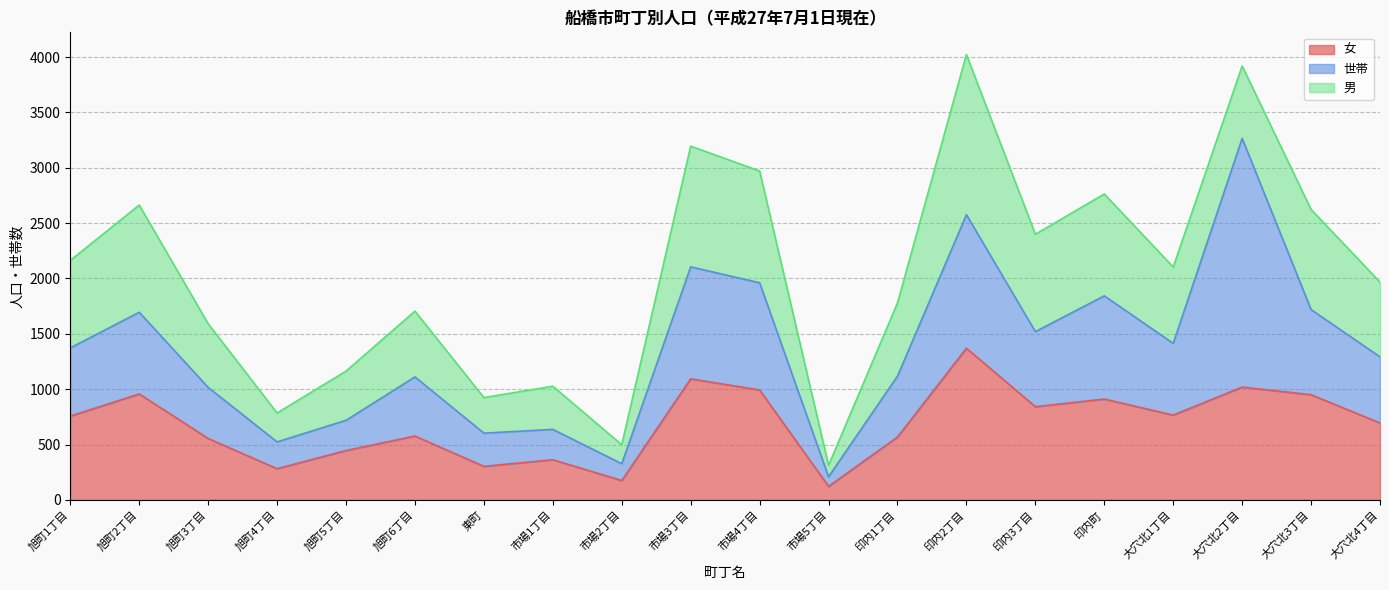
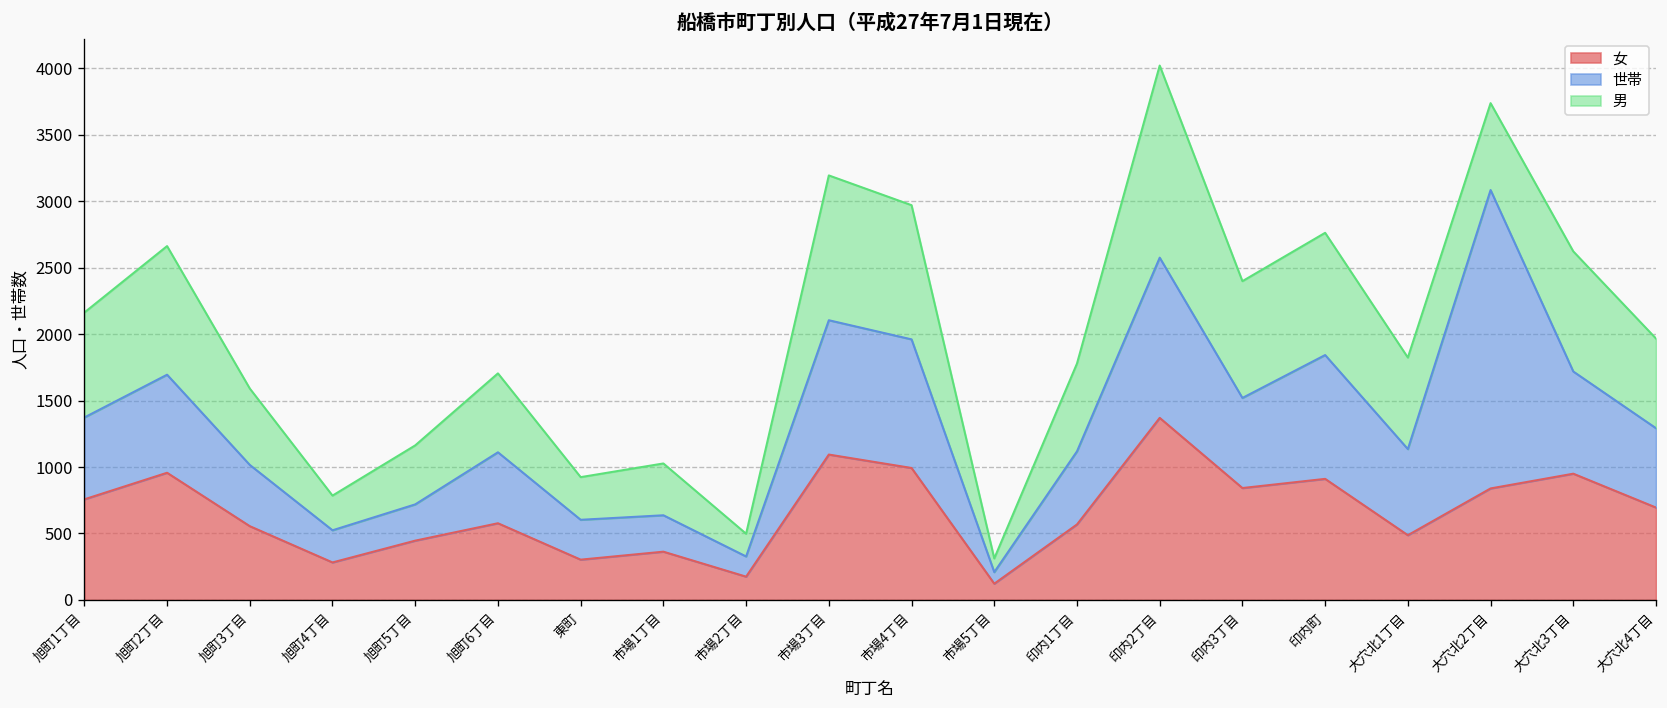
女, 大穴北1丁目: 770 -> 490
女, 大穴北2丁目: 1020 -> 840
